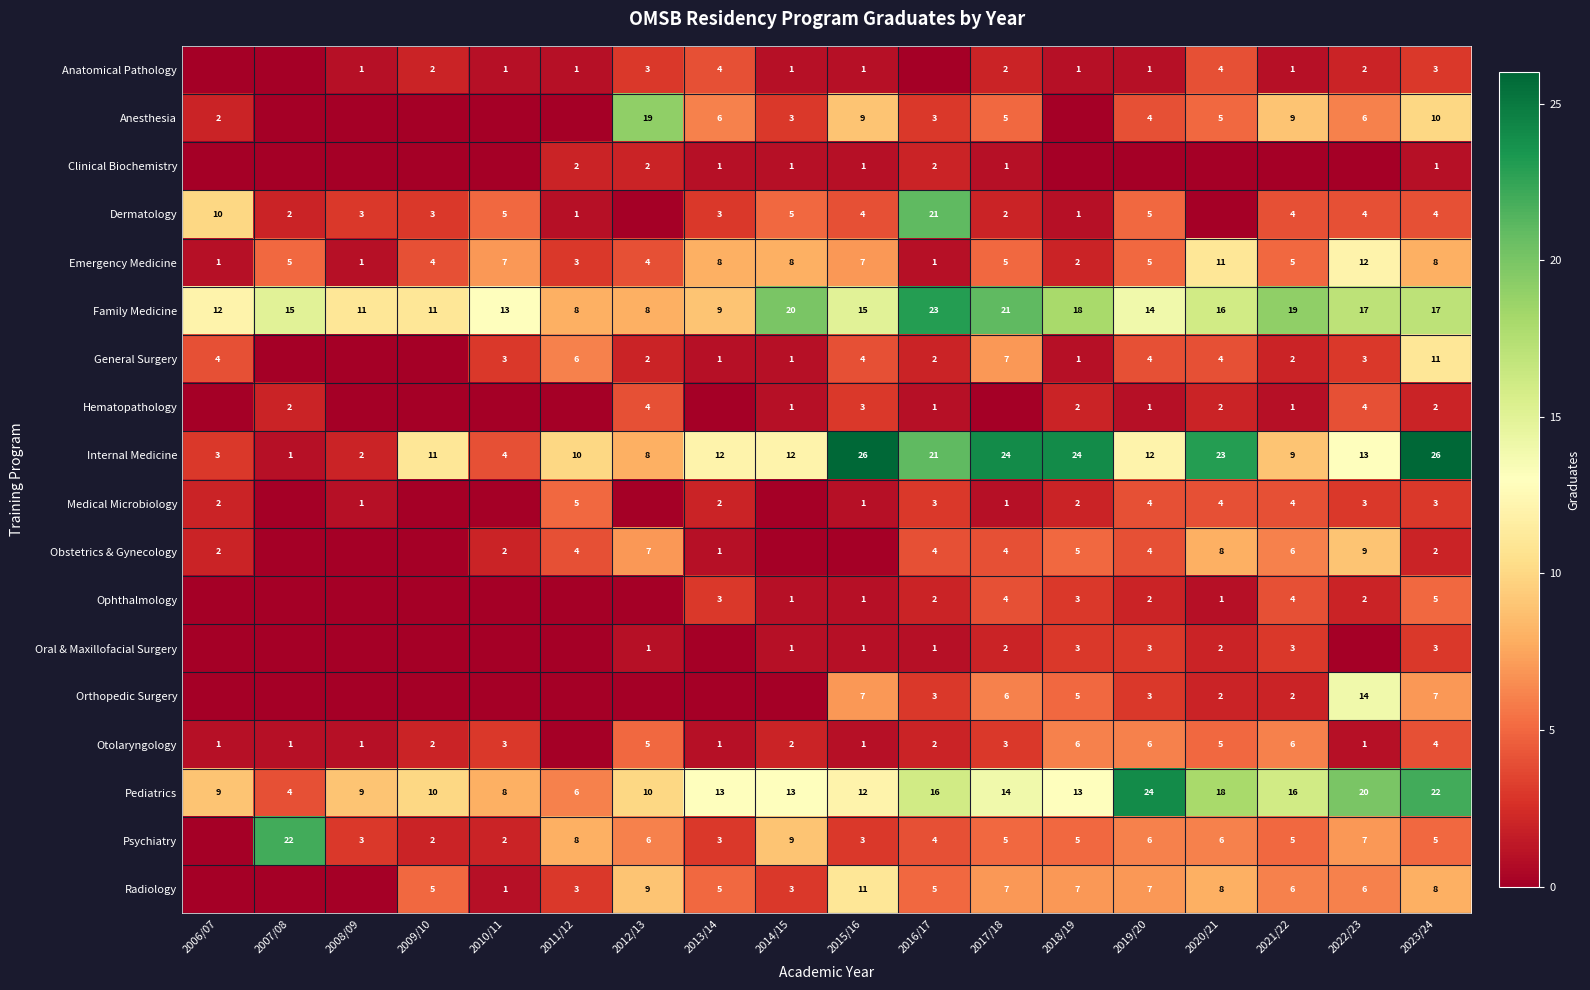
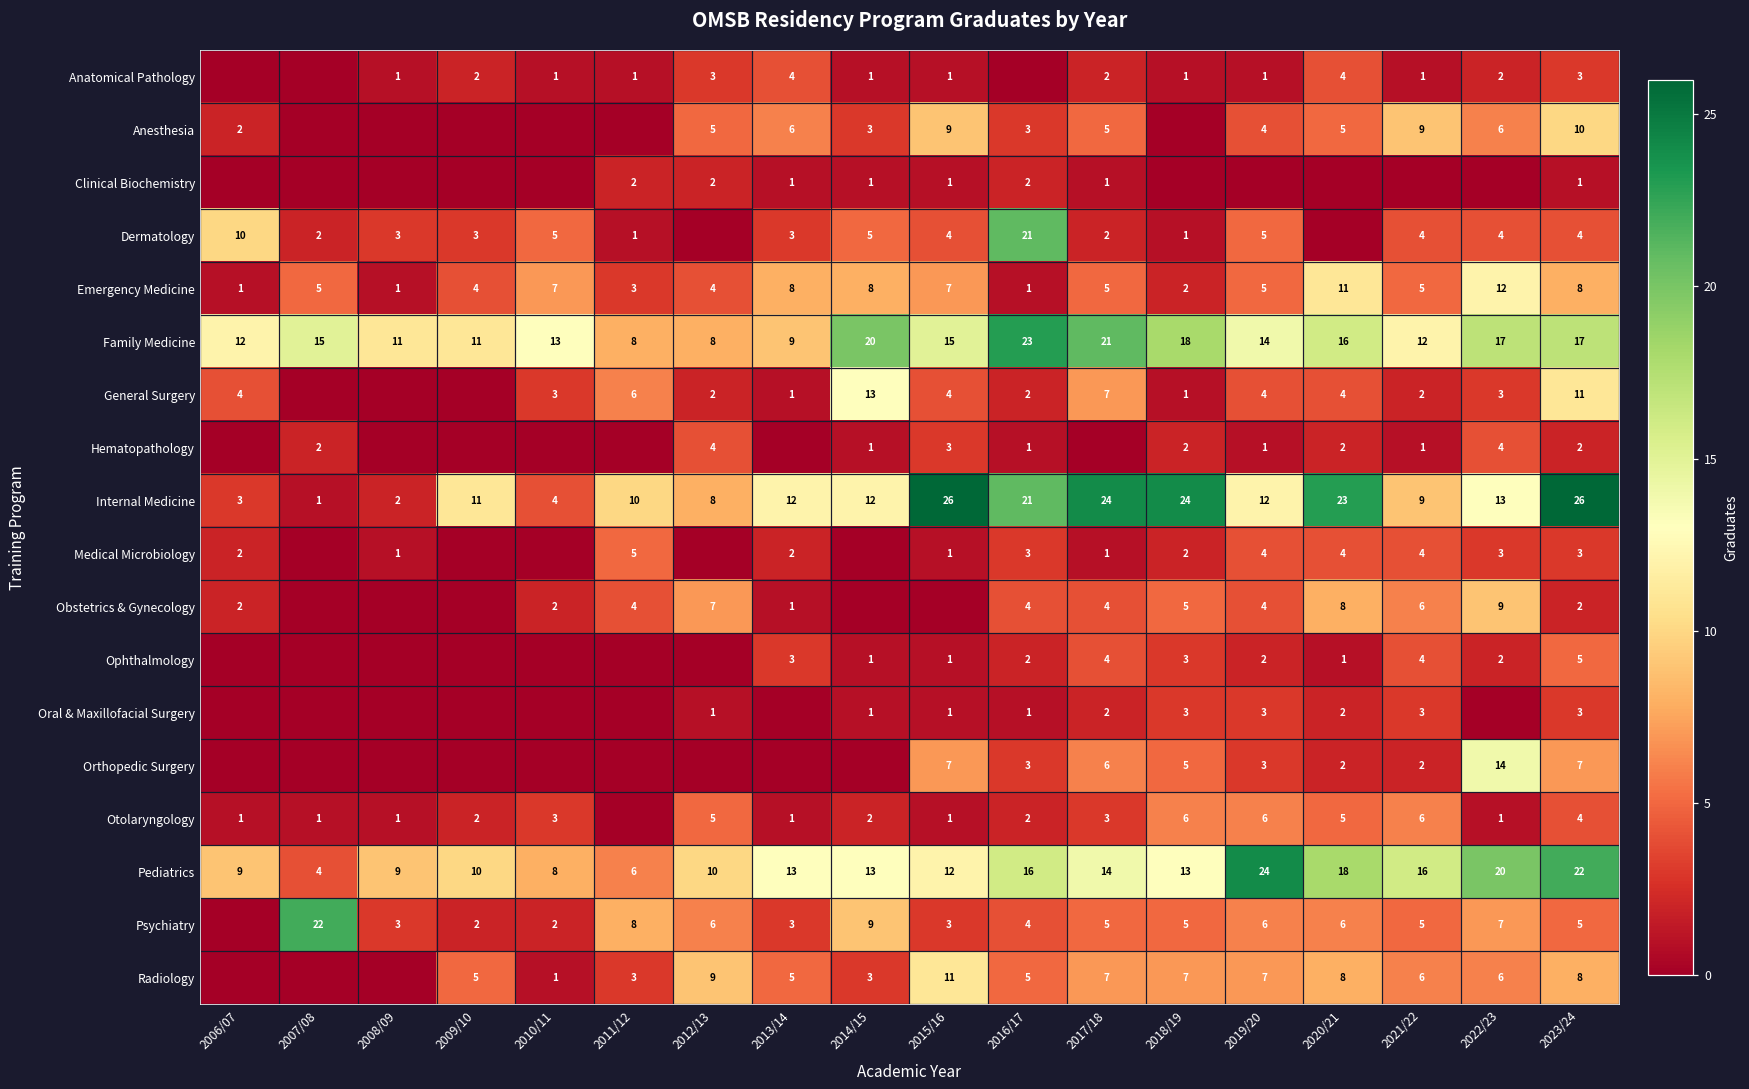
Anesthesia, 2012/13: 19 -> 5
Family Medicine, 2021/22: 19 -> 12
General Surgery, 2014/15: 1 -> 13
